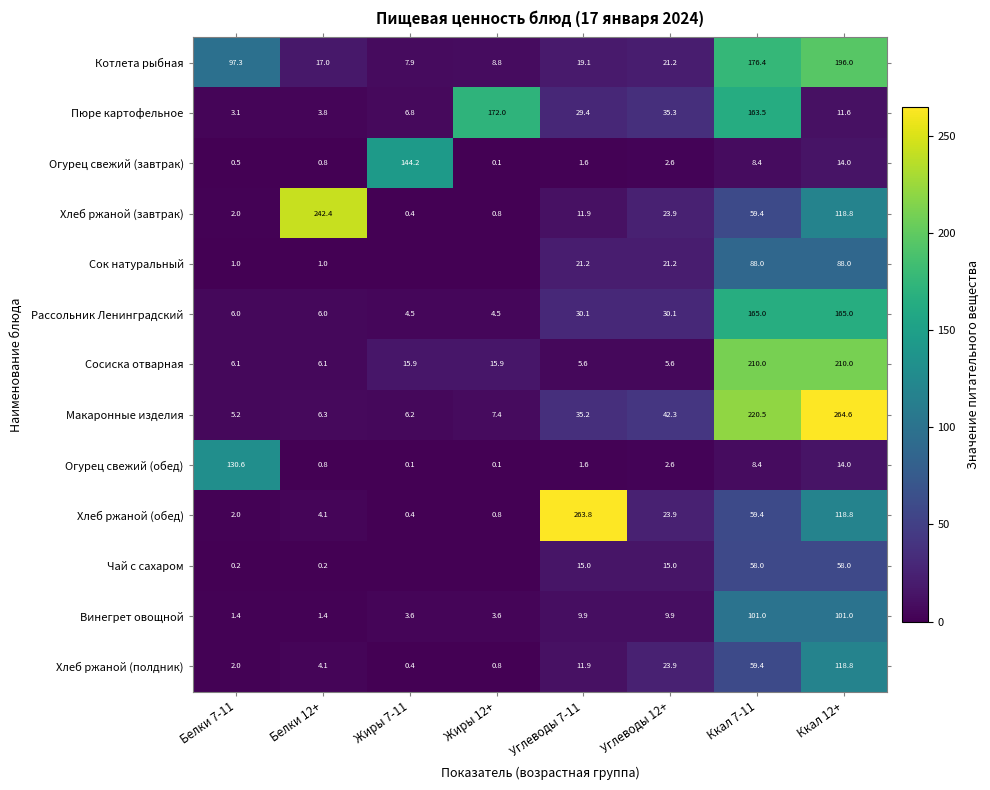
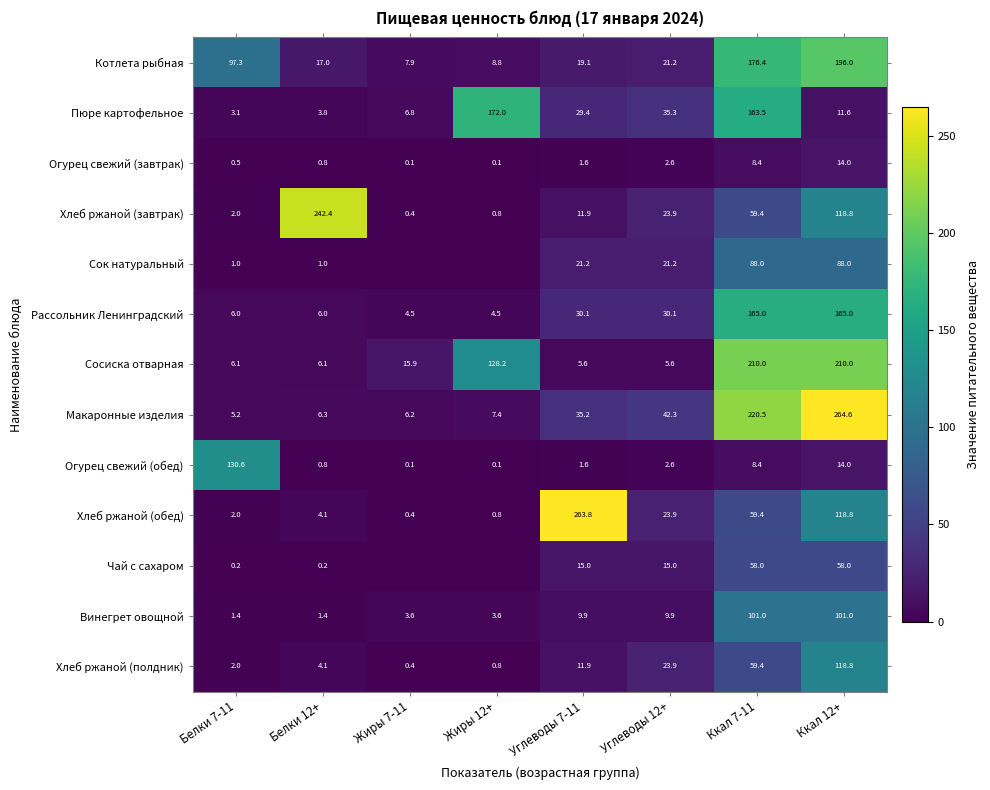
Огурец свежий (завтрак), Жиры 7-11: 144.2 -> 0.1
Сосиска отварная, Жиры 12+: 15.9 -> 128.2
